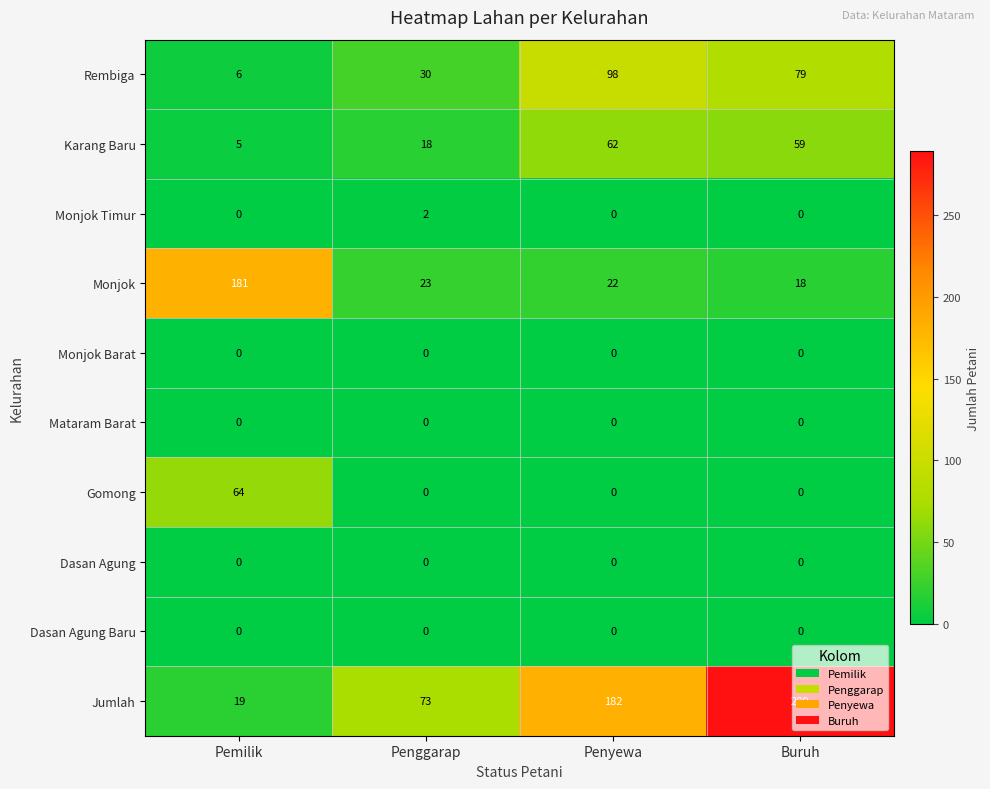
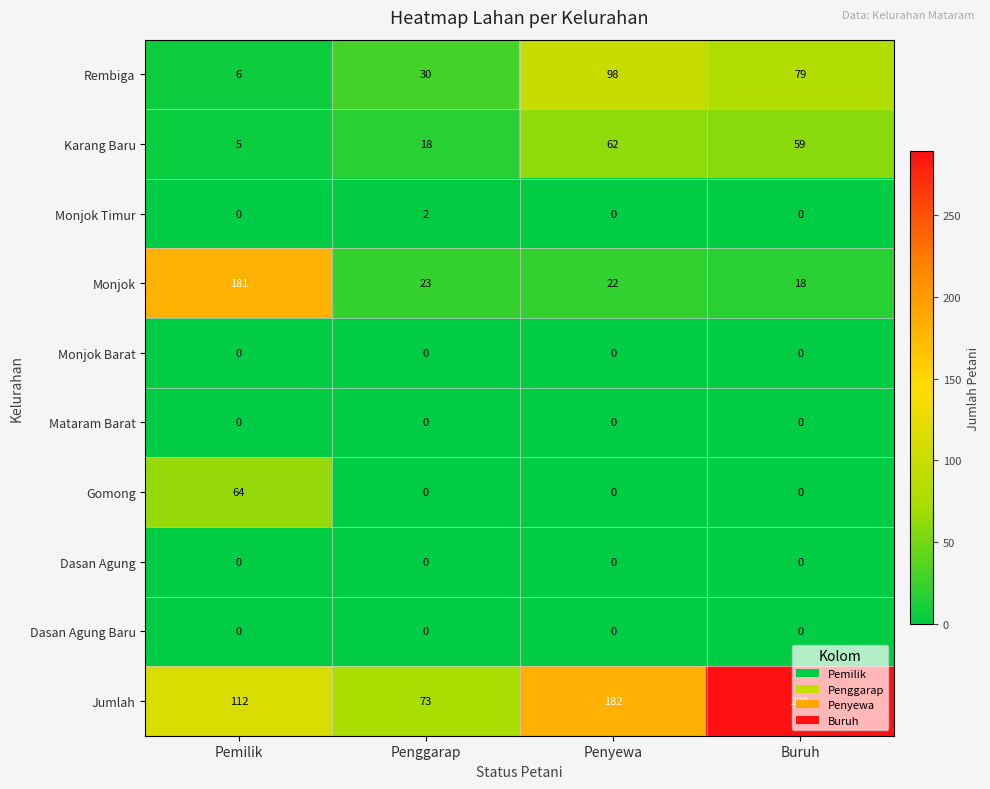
Jumlah, Pemilik: 19 -> 112
